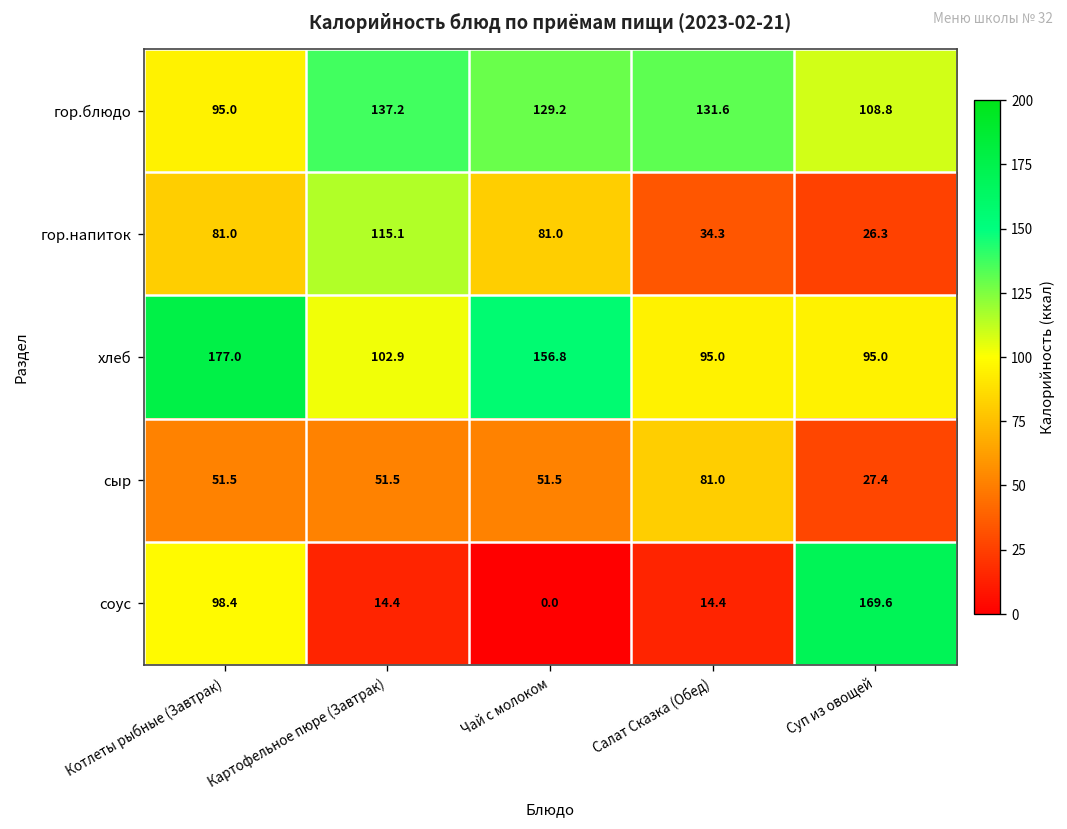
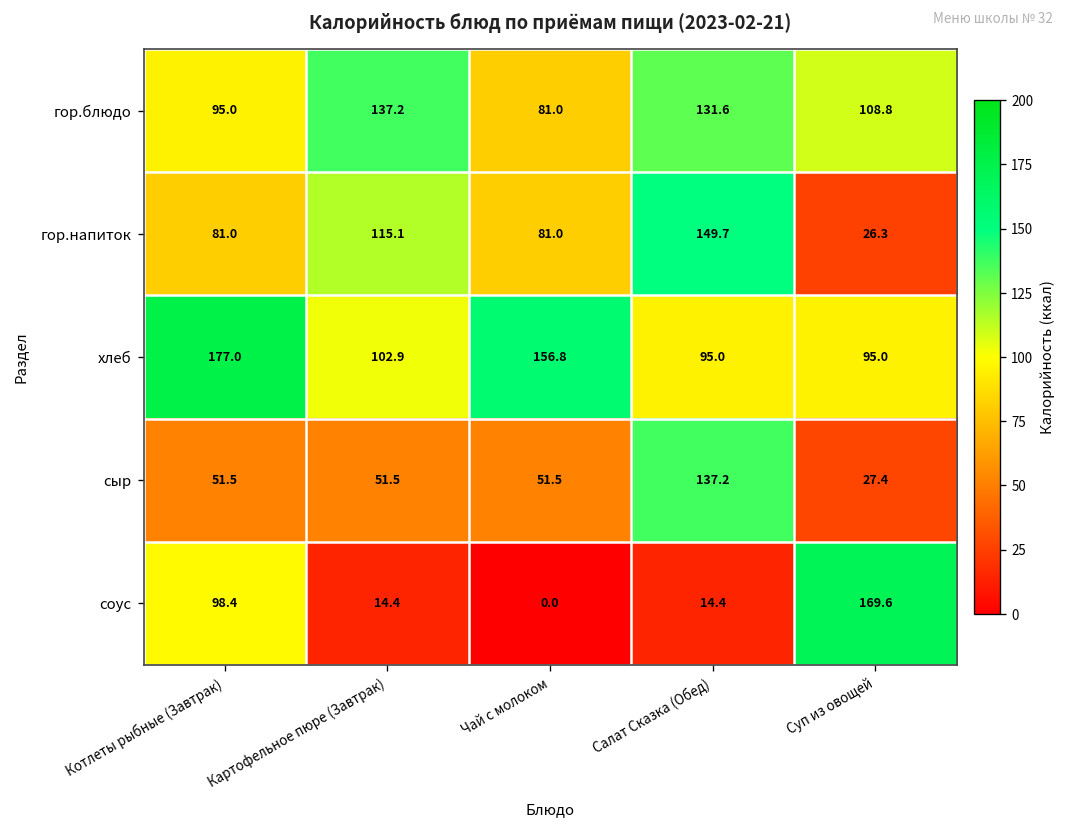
гор.блюдо, Чай с молоком: 129.2 -> 81.0
гор.напиток, Салат Сказка (Обед): 34.3 -> 149.7
сыр, Салат Сказка (Обед): 81.0 -> 137.2
